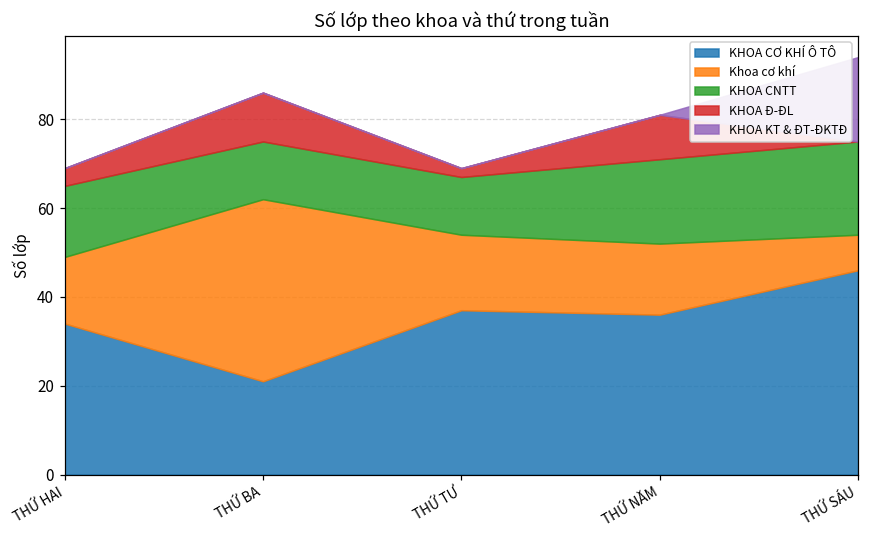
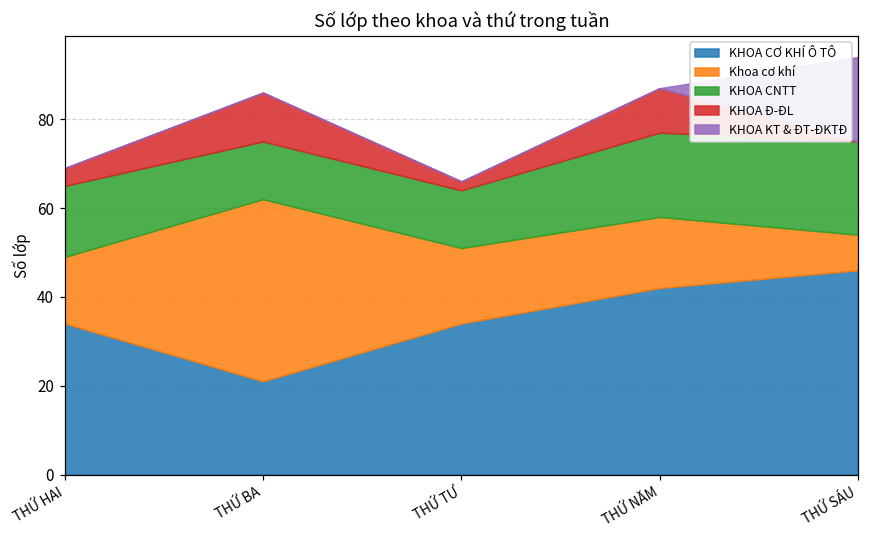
KHOA CƠ KHÍ Ô TÔ, THỨ TƯ: 37 -> 34
KHOA CƠ KHÍ Ô TÔ, THỨ NĂM: 36 -> 42
